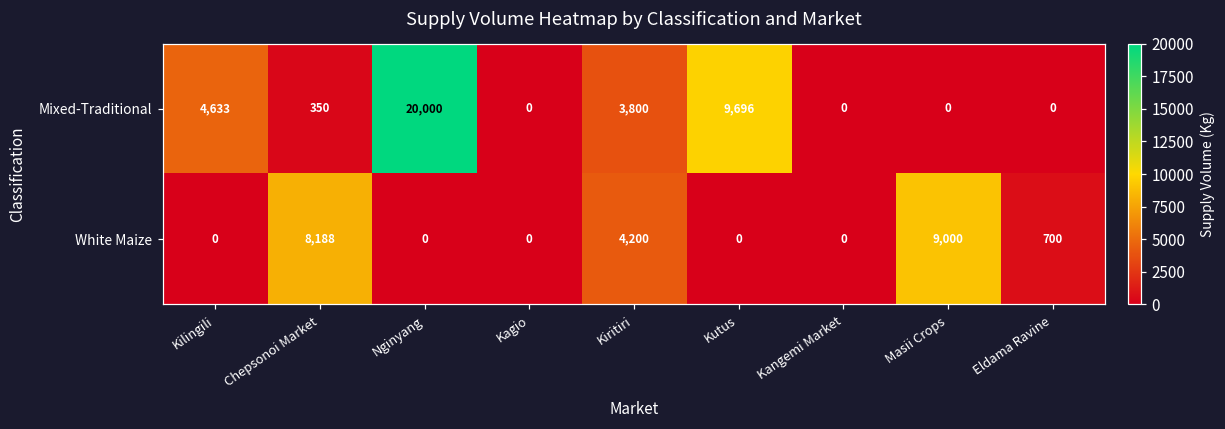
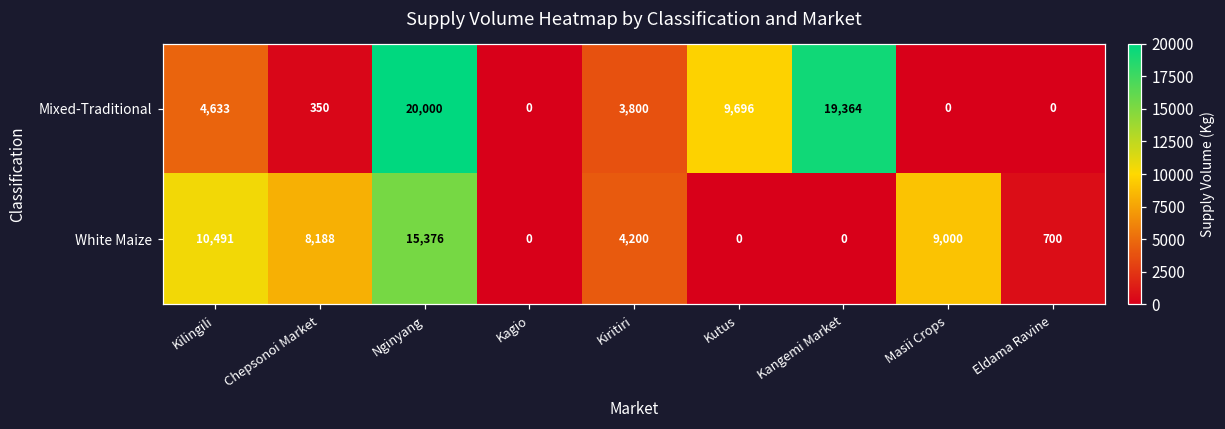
Mixed-Traditional, Kangemi Market: 0 -> 19,364
White Maize, Kilingili: 0 -> 10,491
White Maize, Nginyang: 0 -> 15,376
